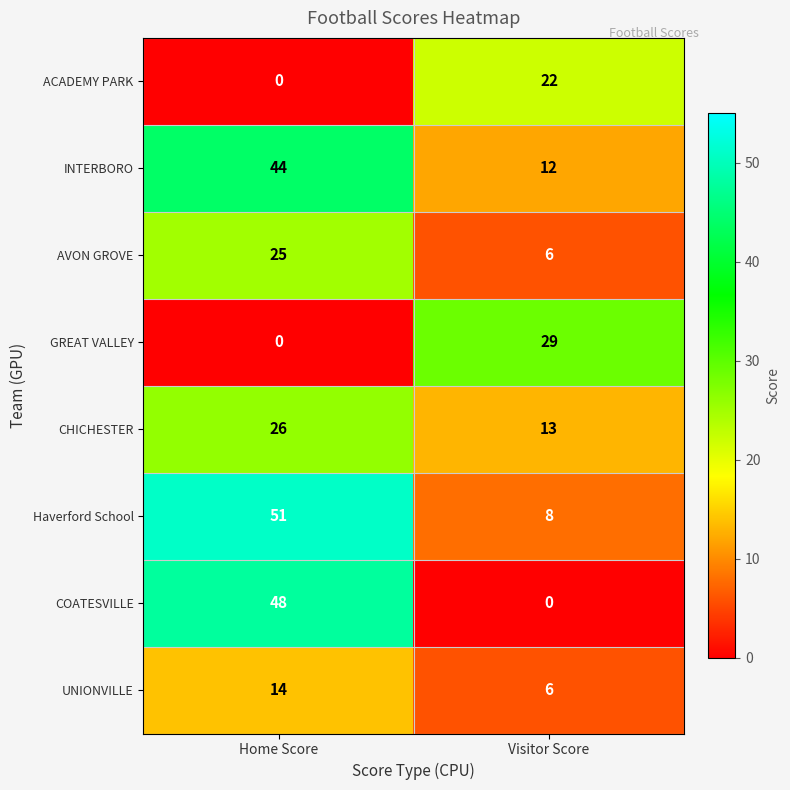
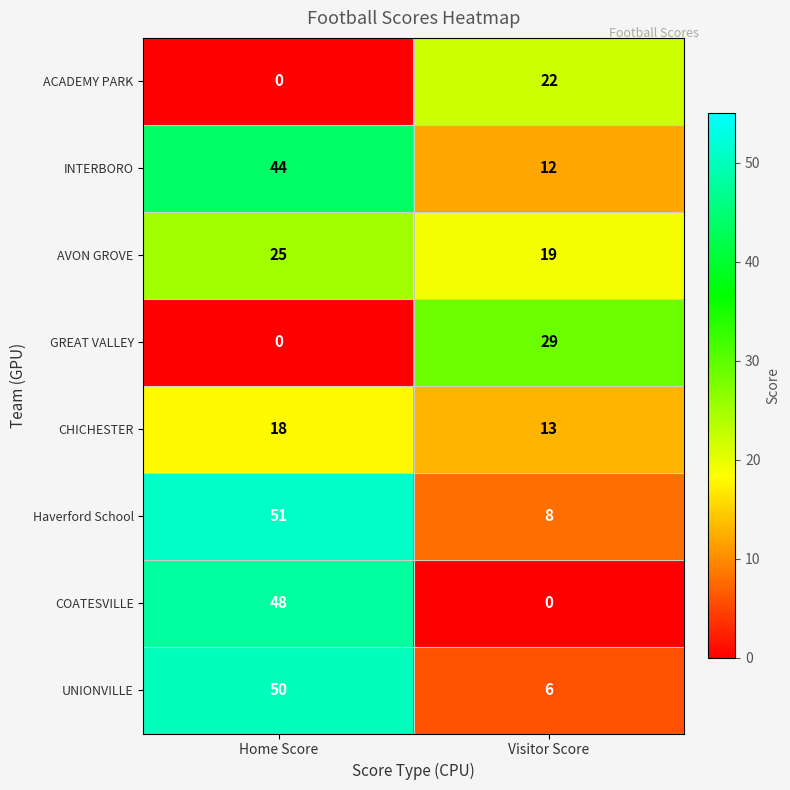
AVON GROVE, Visitor Score: 6 -> 19
CHICHESTER, Home Score: 26 -> 18
UNIONVILLE, Home Score: 14 -> 50
